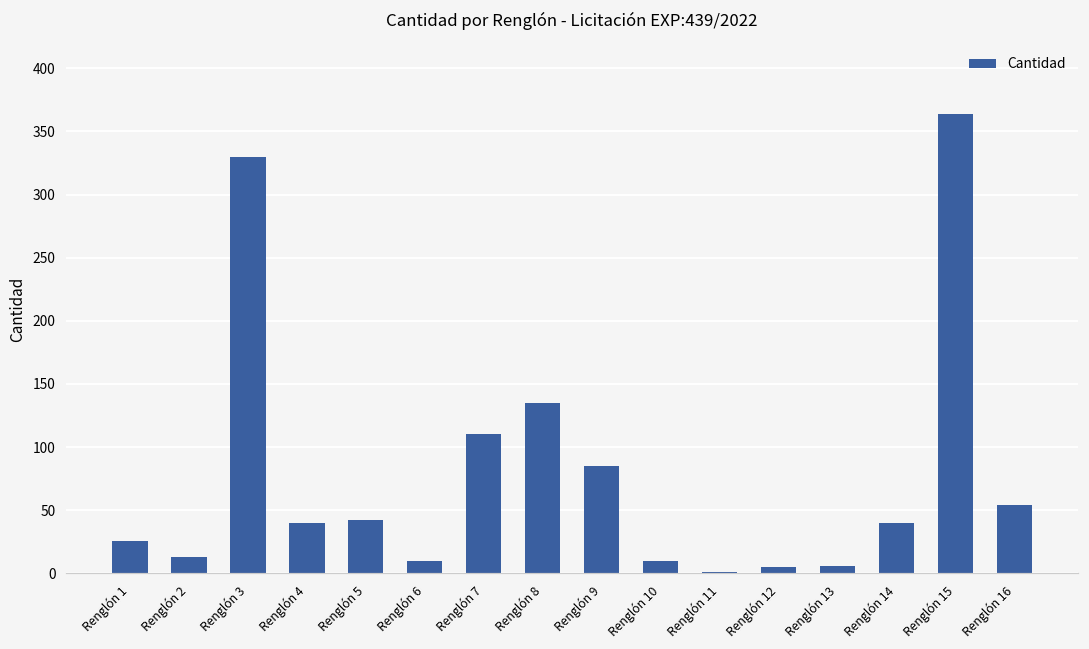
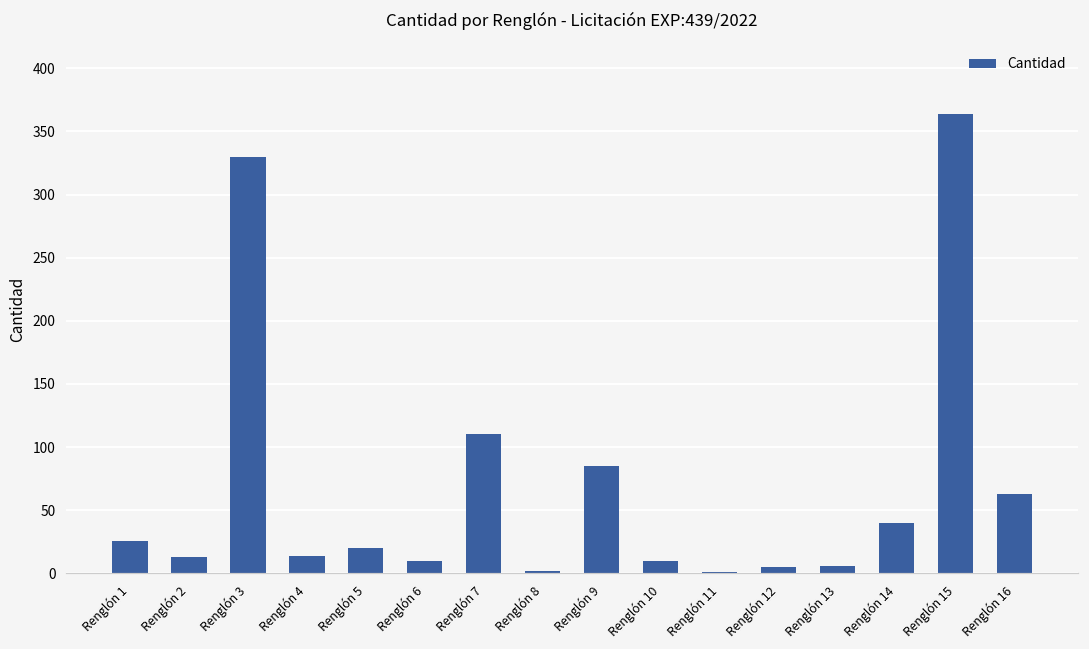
Renglón 4: 40 -> 14
Renglón 5: 42 -> 20
Renglón 8: 135 -> 2
Renglón 16: 54 -> 63
